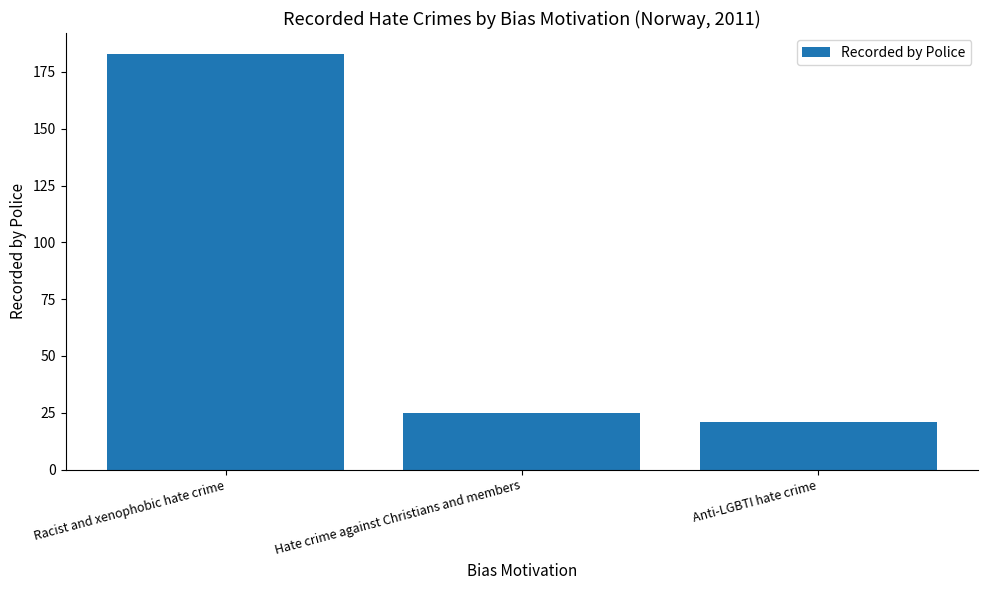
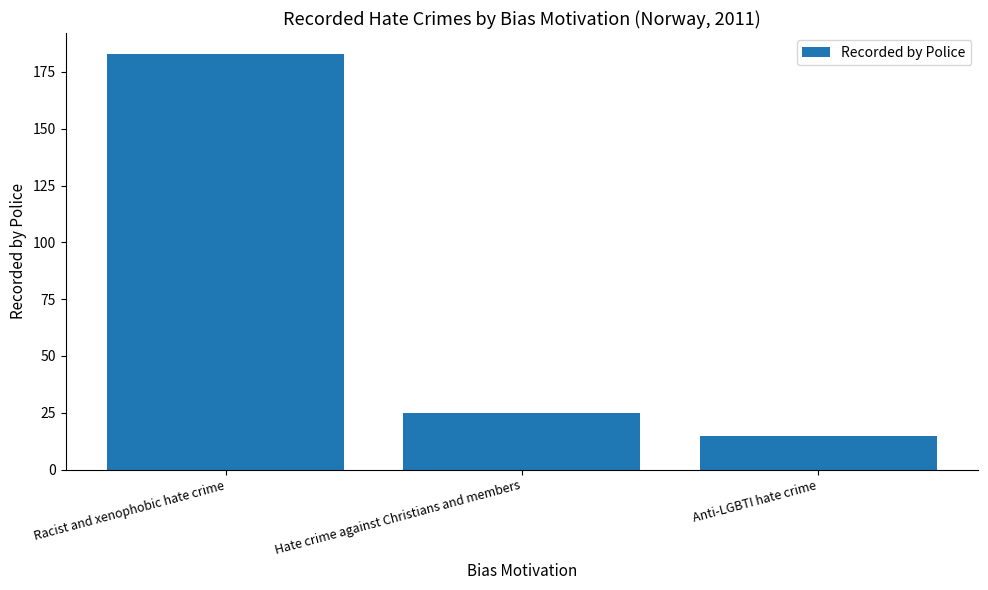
Anti-LGBTI hate crime: 21 -> 15
